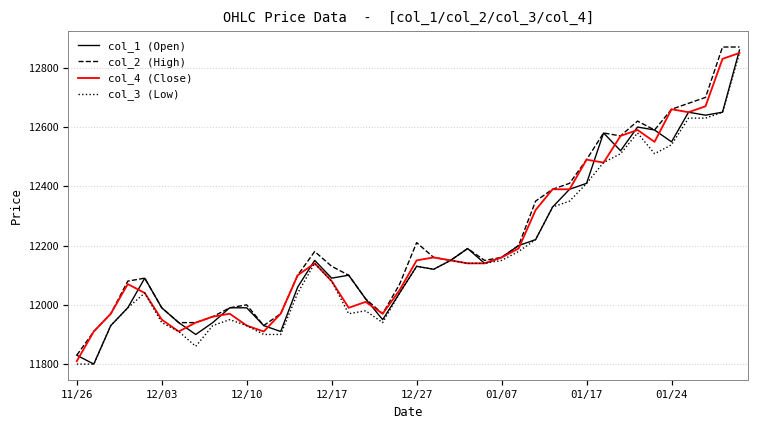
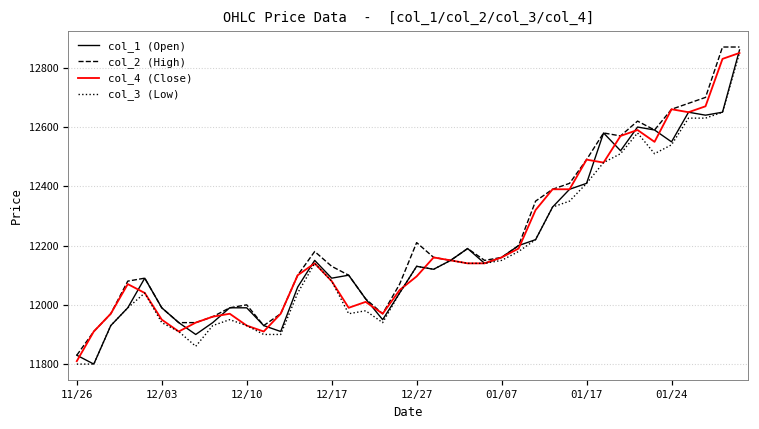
col_4 (Close), 12/27: 12150 -> 12100
